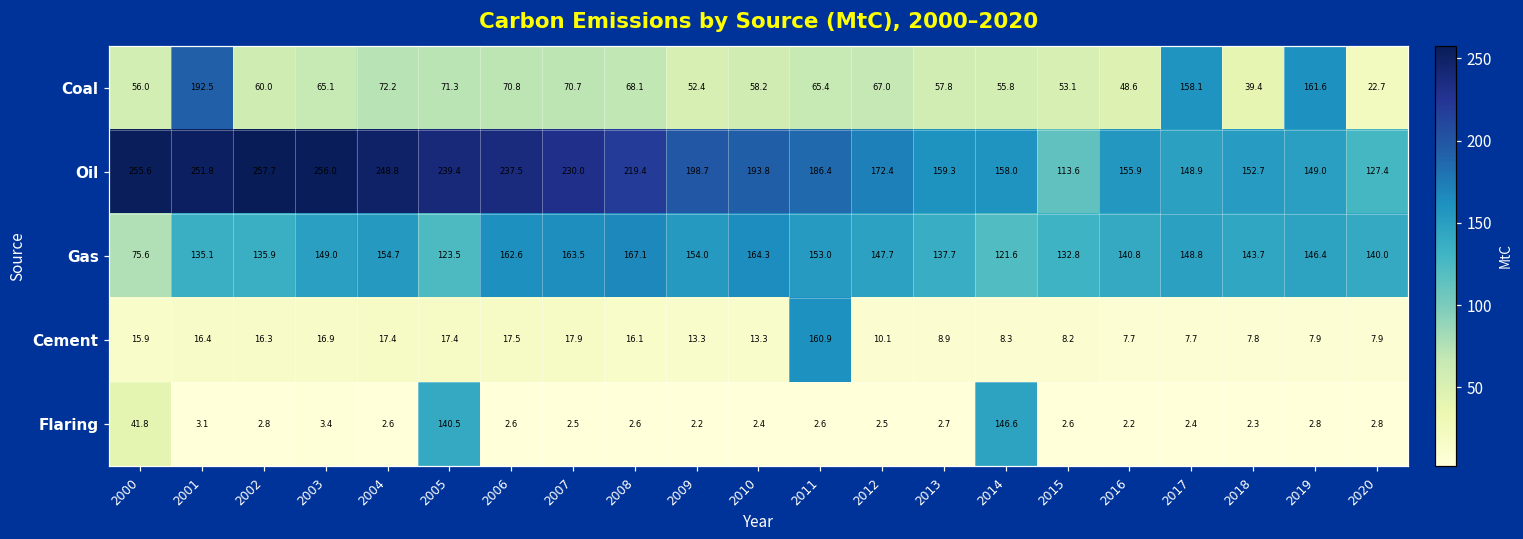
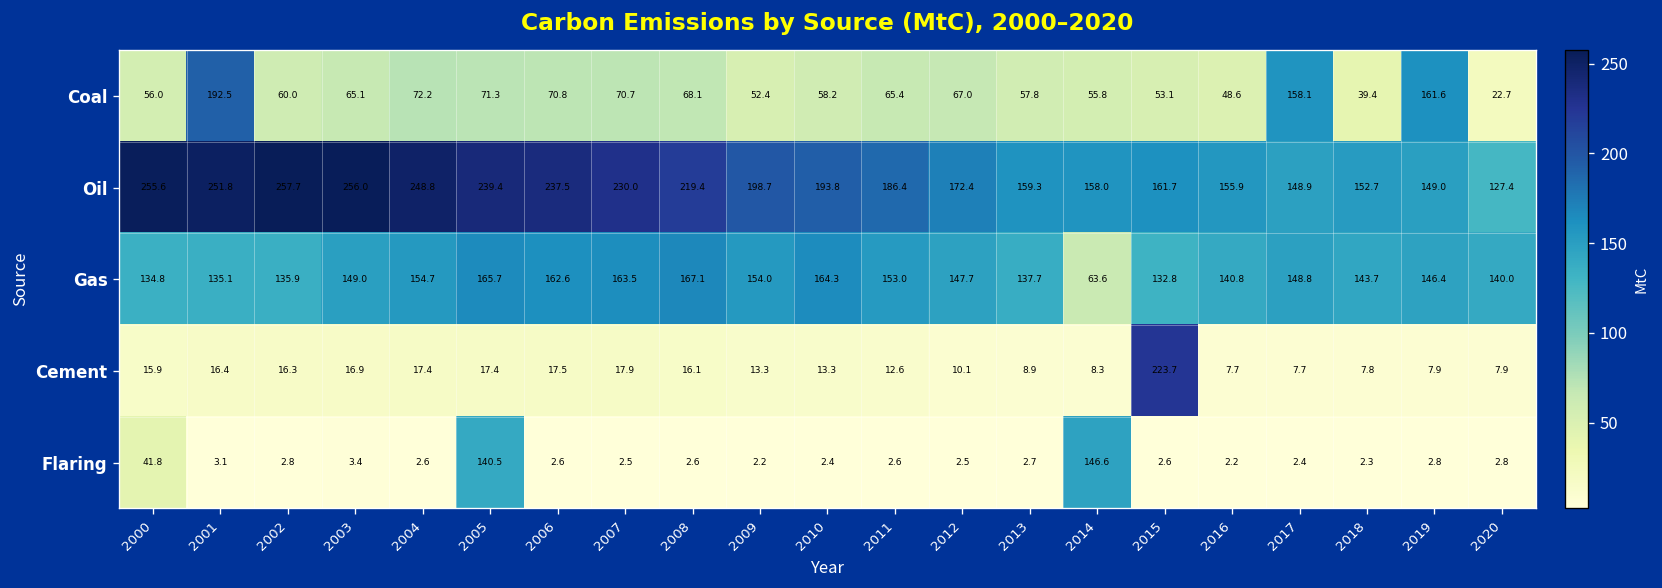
Oil, 2015: 113.6 -> 161.7
Gas, 2000: 75.6 -> 134.8
Gas, 2005: 123.5 -> 165.7
Gas, 2014: 121.6 -> 63.6
Cement, 2011: 160.9 -> 12.6
Cement, 2015: 8.2 -> 223.7
